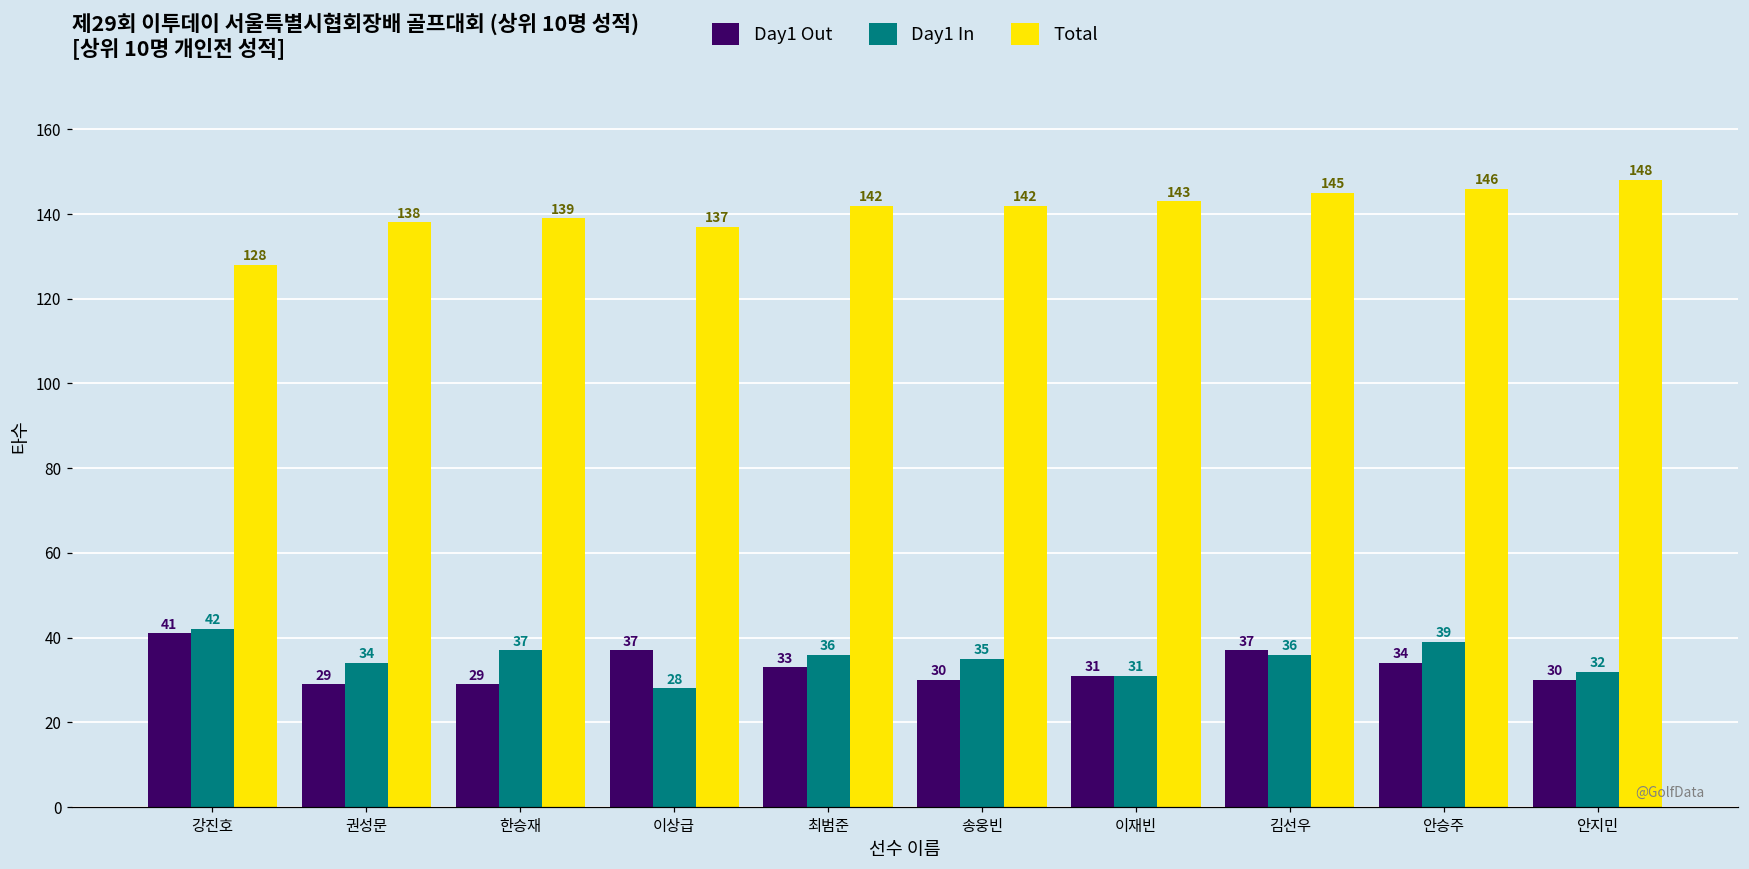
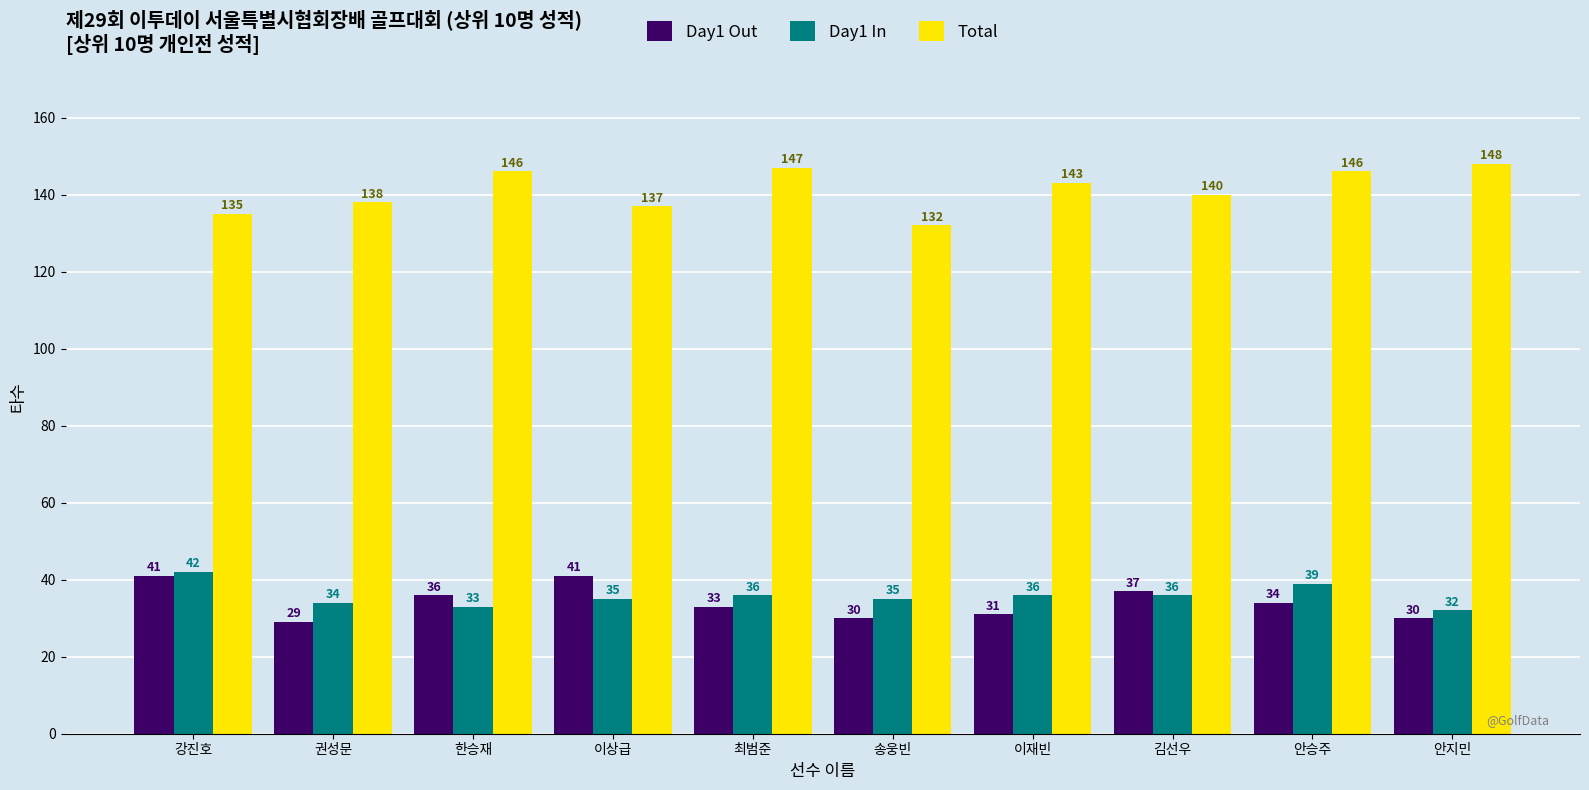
Total, 강진호: 128 -> 135
Day1 Out, 한승재: 29 -> 36
Day1 In, 한승재: 37 -> 33
Total, 한승재: 139 -> 146
Day1 Out, 이상급: 37 -> 41
Day1 In, 이상급: 28 -> 35
Total, 최범준: 142 -> 147
Total, 송웅빈: 142 -> 132
Day1 In, 이재빈: 31 -> 36
Total, 김선우: 145 -> 140
